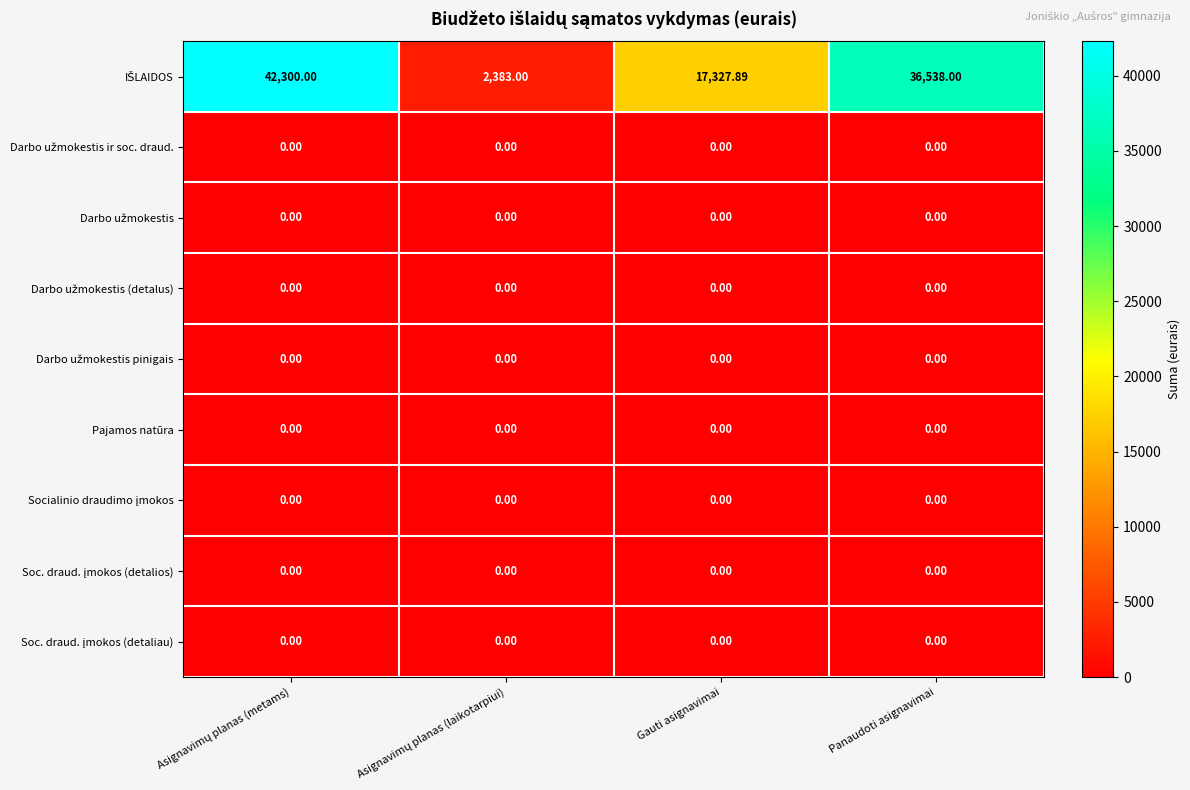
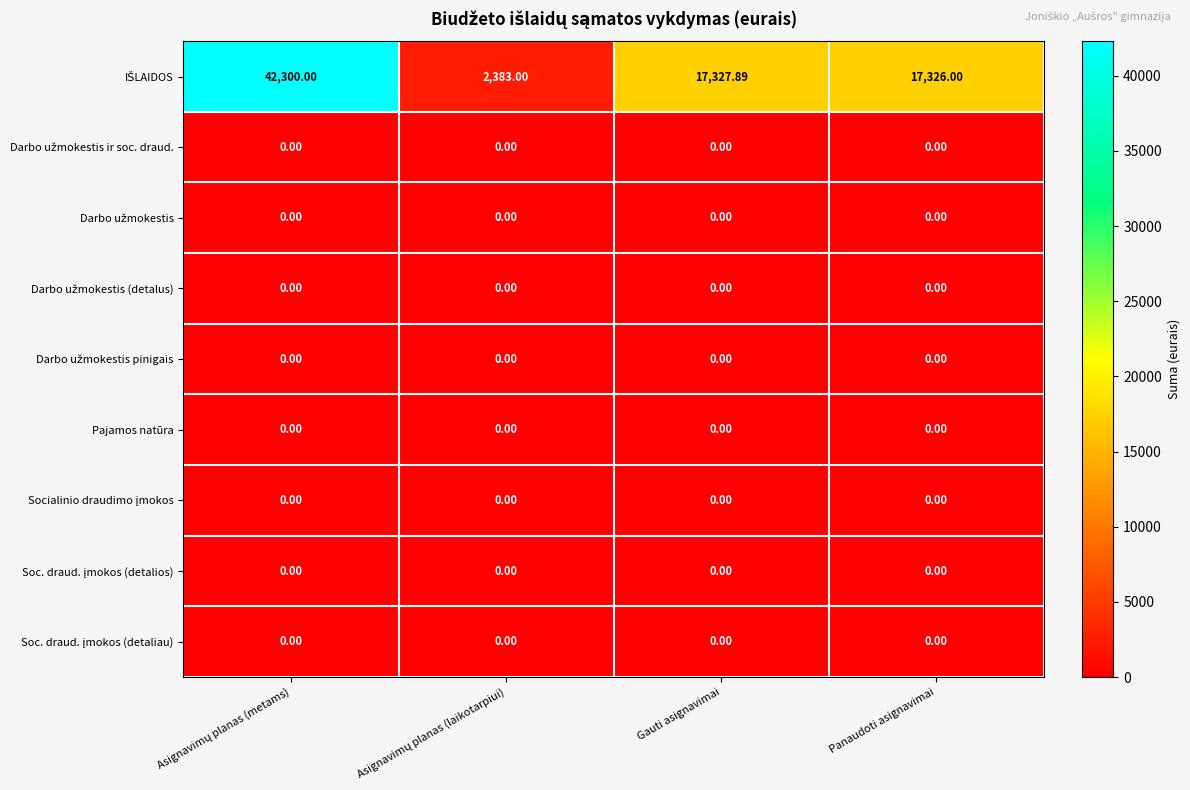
IŠLAIDOS, Panaudoti asignavimai: 36,538.00 -> 17,326.00
